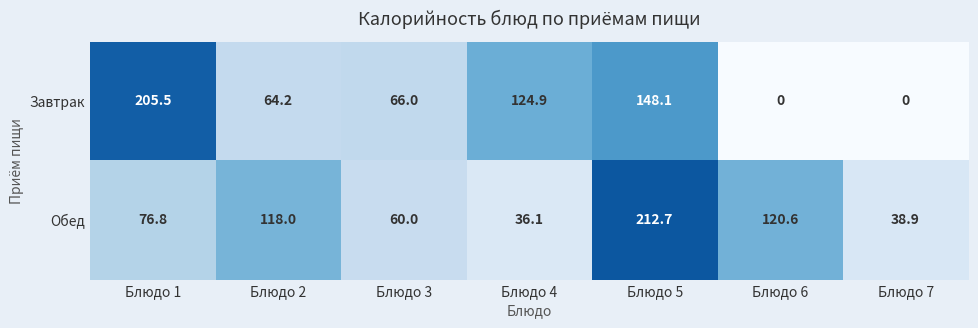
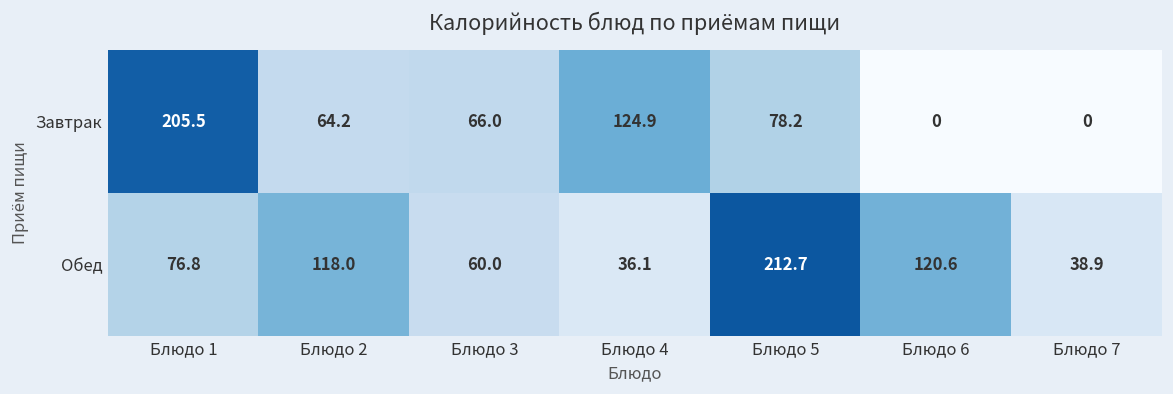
Завтрак, Блюдо 5: 148.1 -> 78.2
